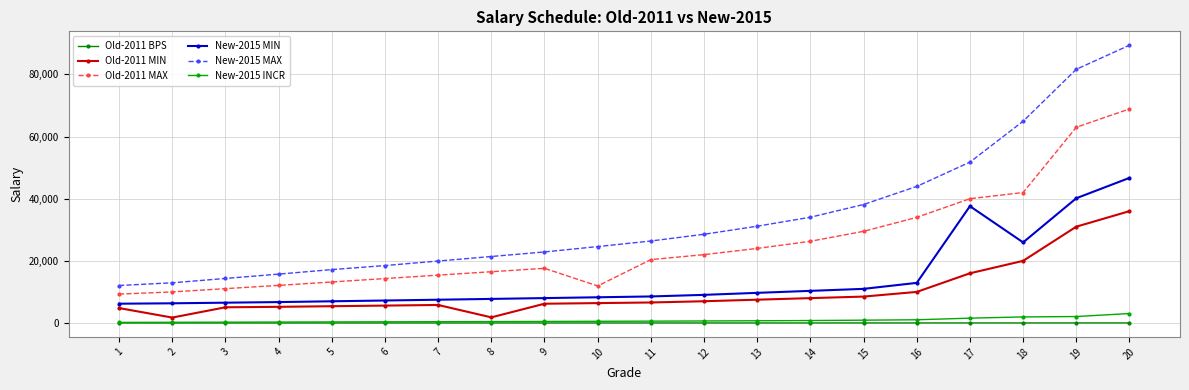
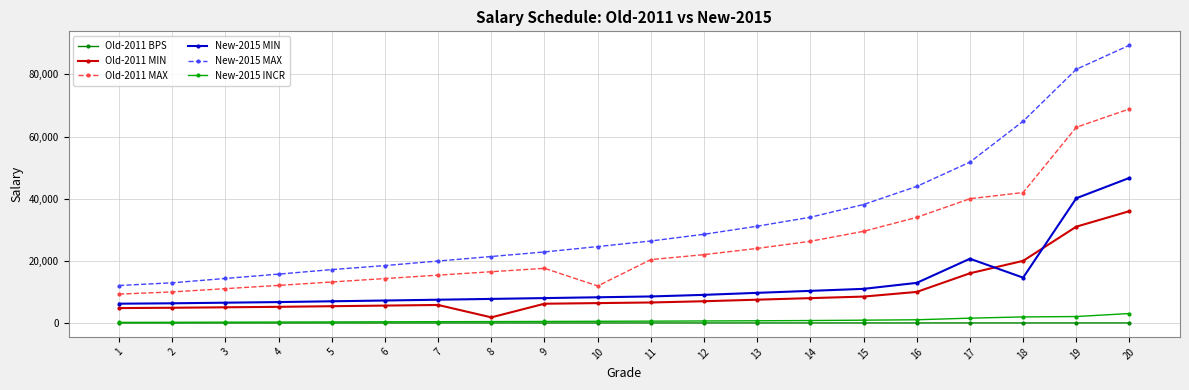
Old-2011 MIN, 2: 2,000 -> 5,000
New-2015 MIN, 17: 38,000 -> 21,000
New-2015 MIN, 18: 26,000 -> 15,000
